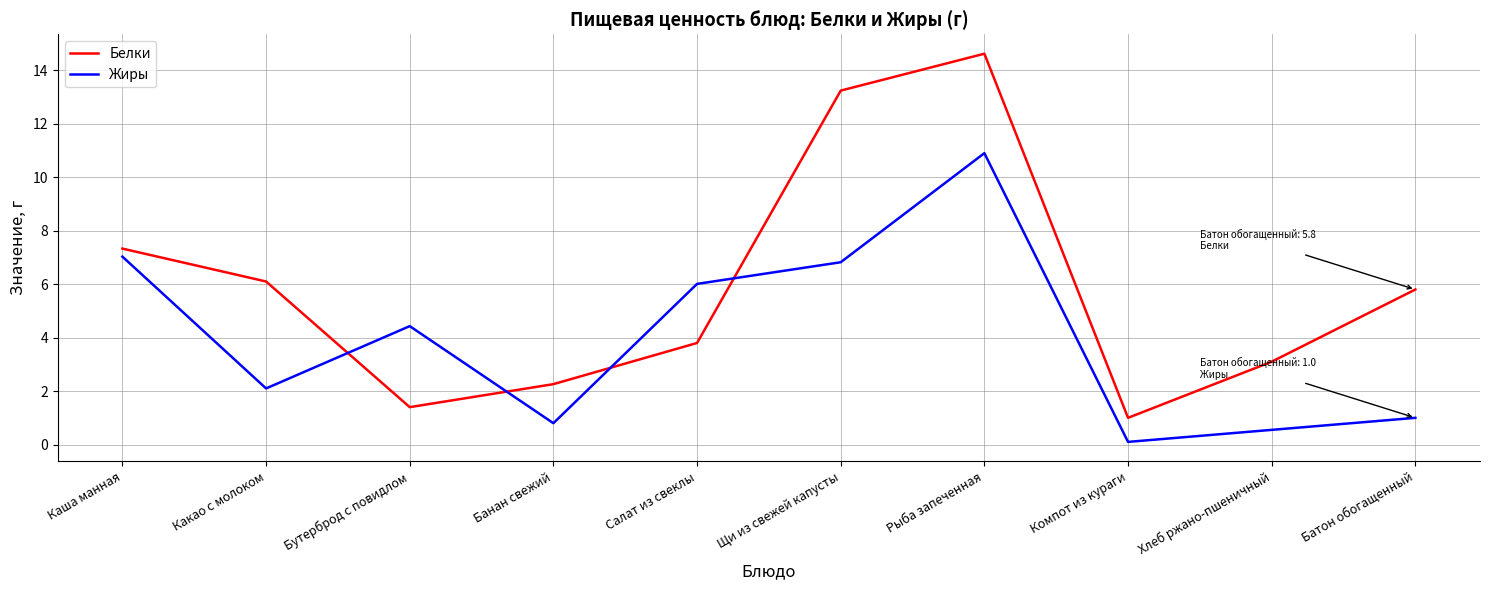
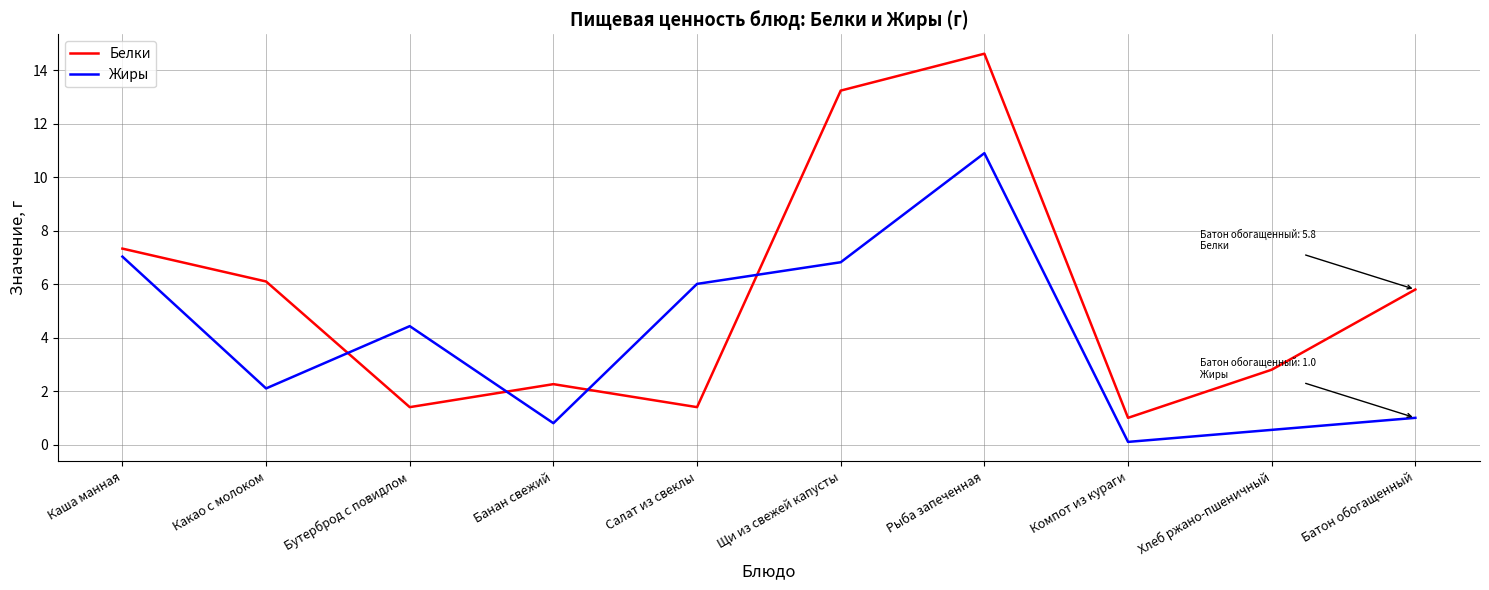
Белки, Салат из свеклы: 3.8 -> 1.4
Белки, Хлеб ржано-пшеничный: 3.1 -> 2.8
